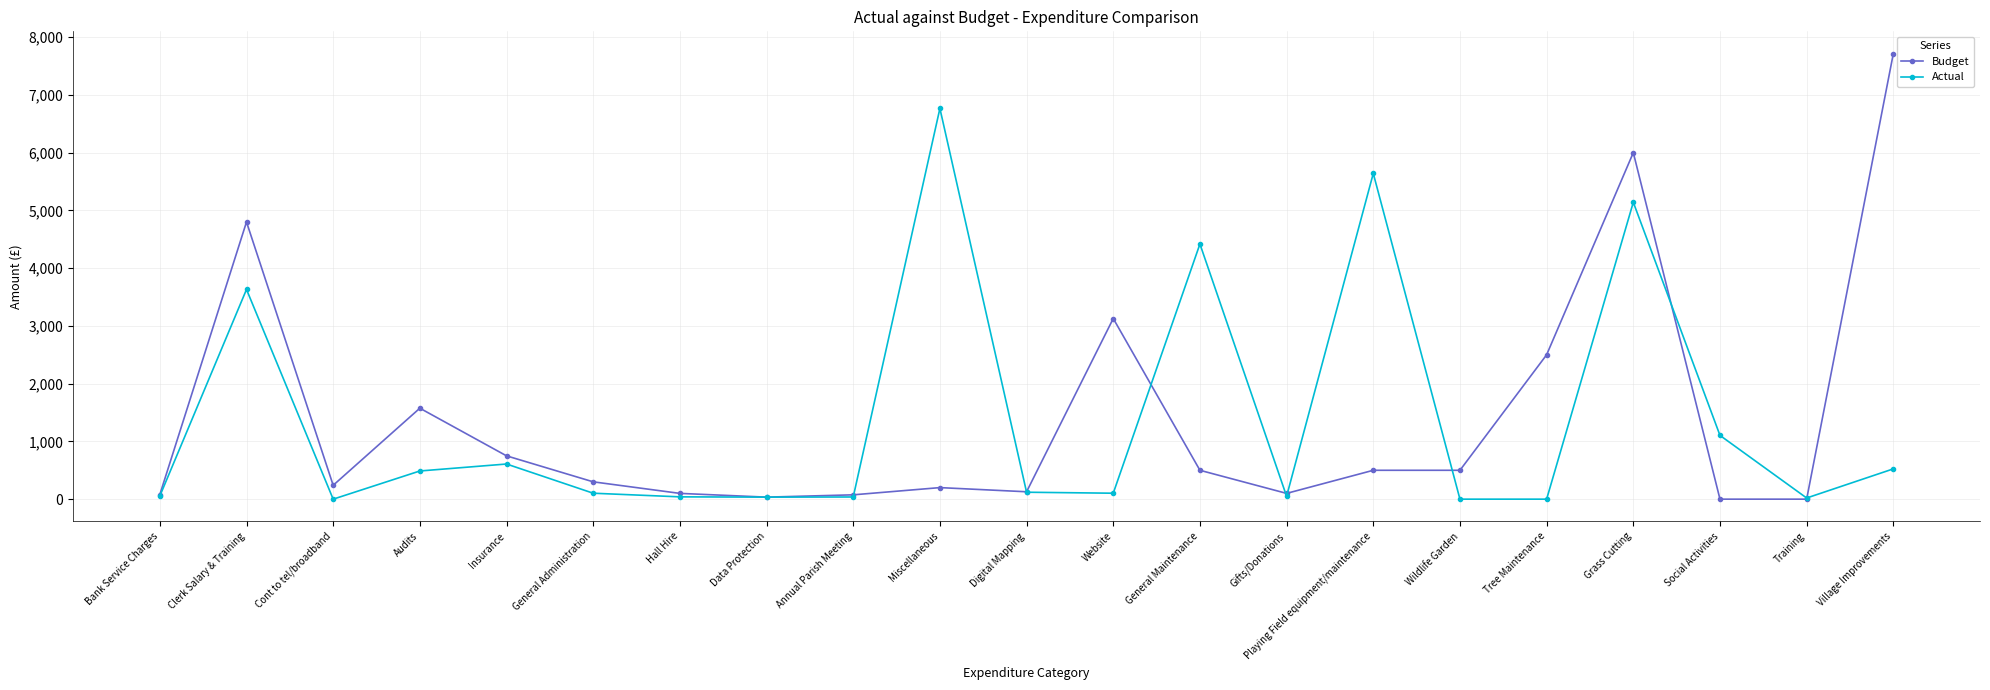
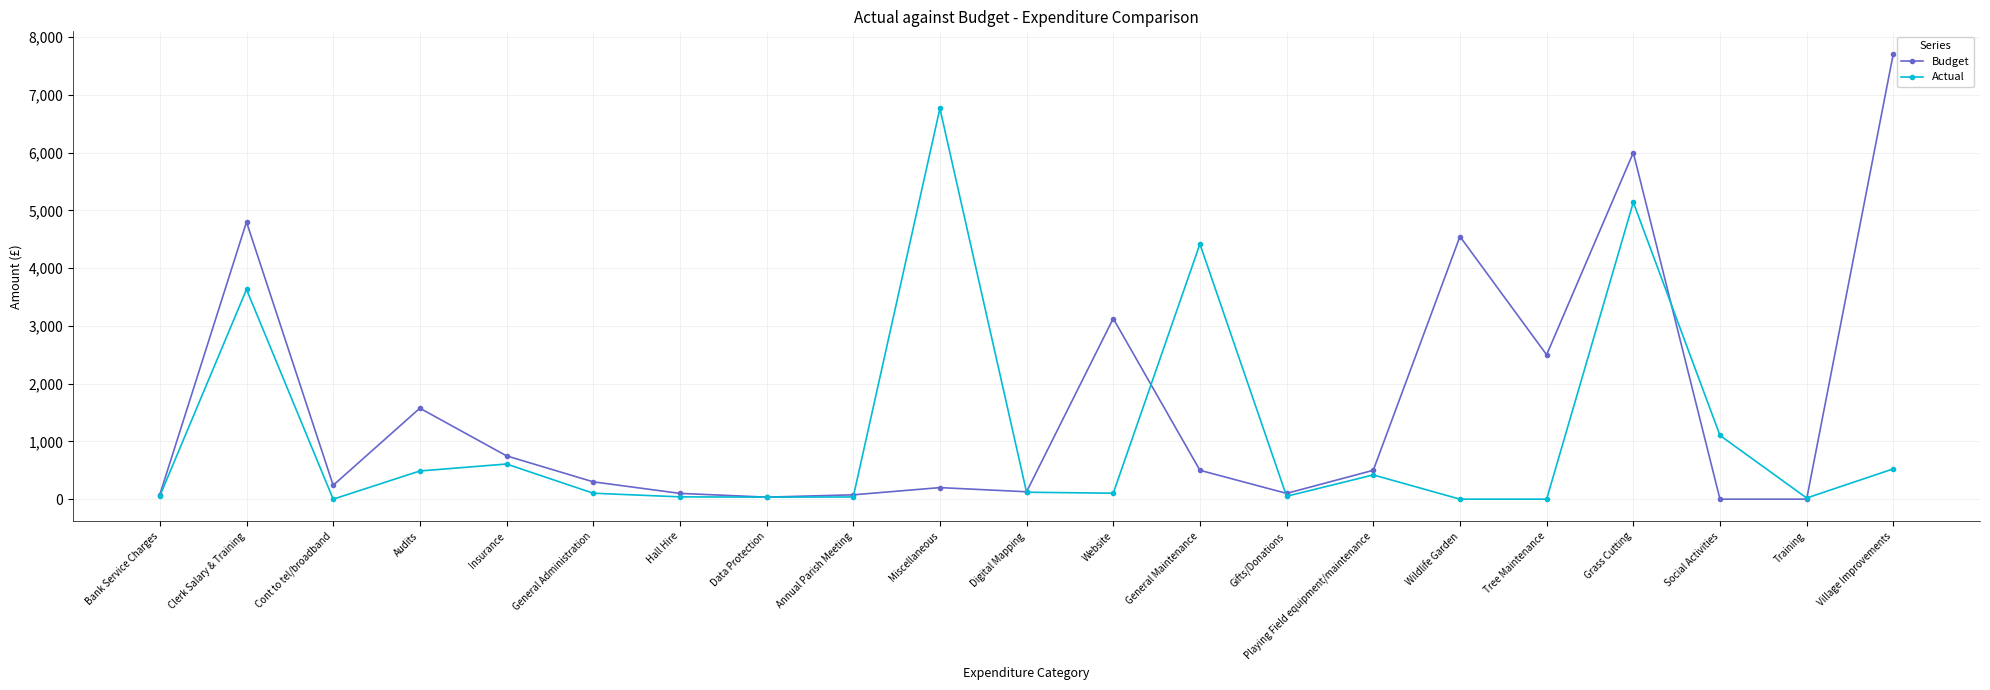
Actual, Playing Field equipment/maintenance: 5,600 -> 400
Budget, Wildlife Garden: 500 -> 4,500
